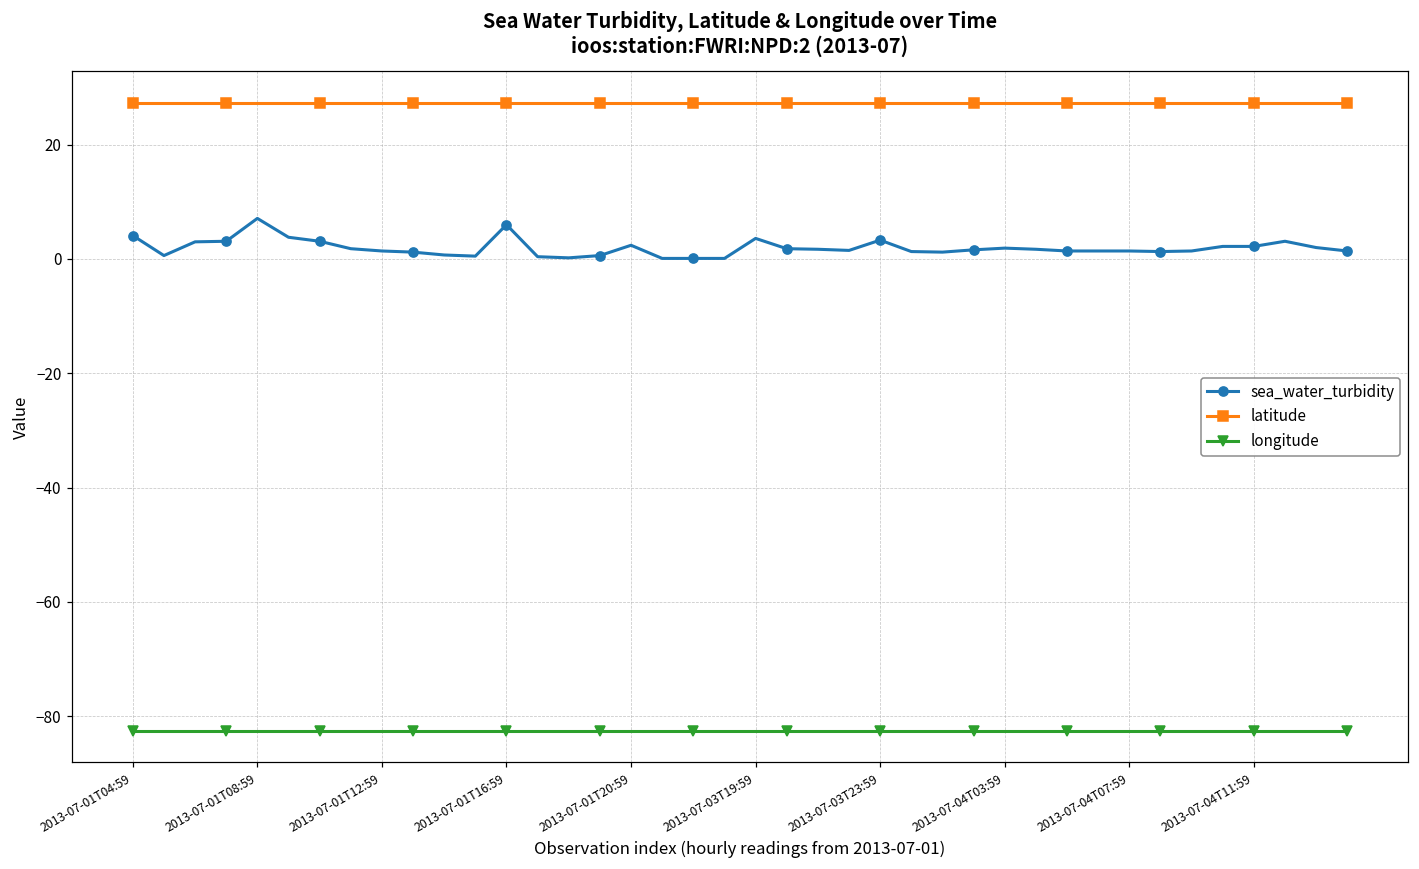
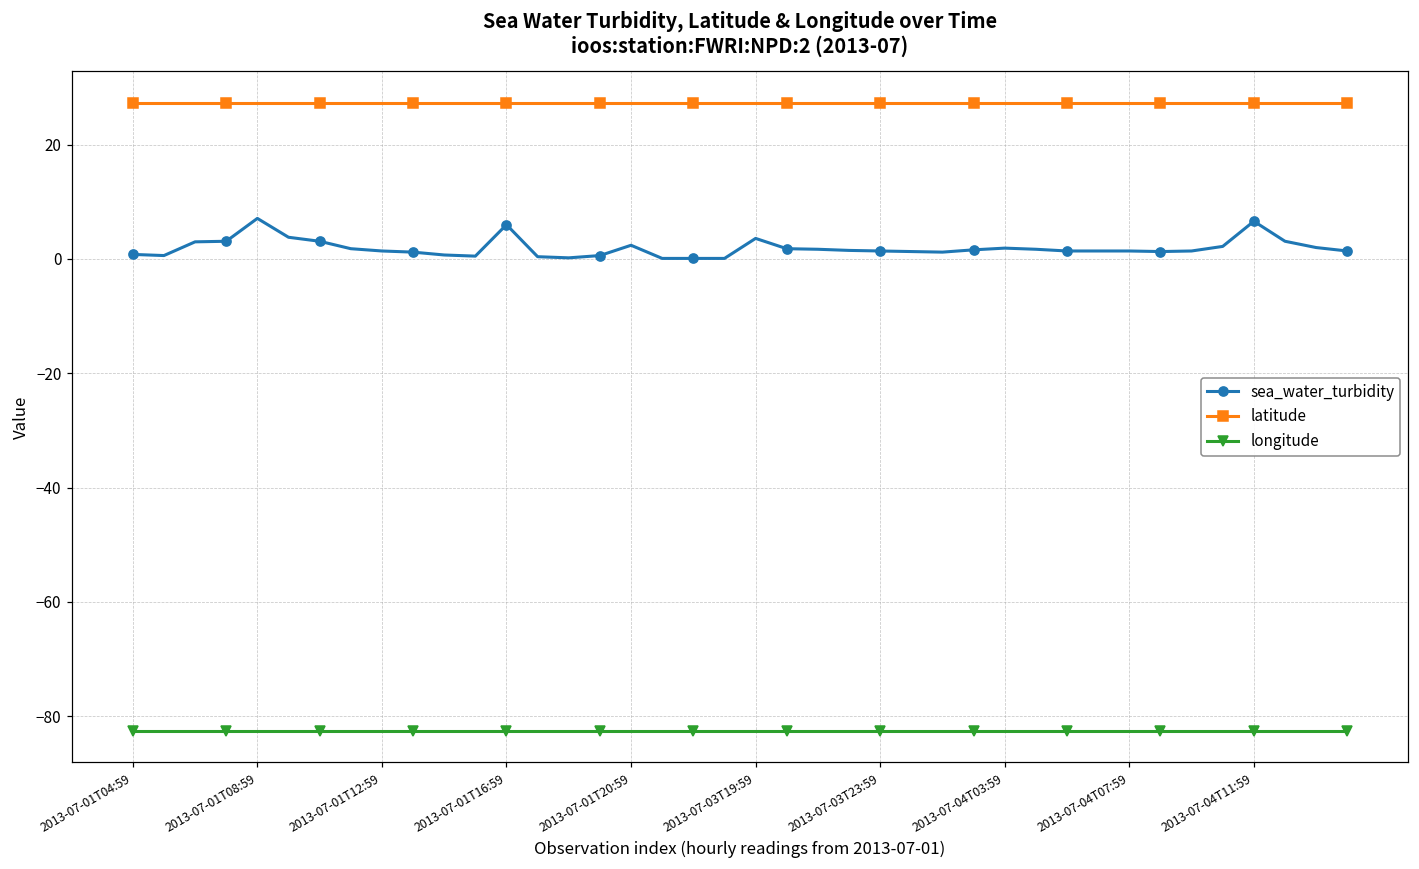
sea_water_turbidity, 2013-07-01T04:59: 4 -> 1
sea_water_turbidity, 2013-07-03T23:59: 3 -> 1
sea_water_turbidity, 2013-07-04T11:59: 2 -> 7
